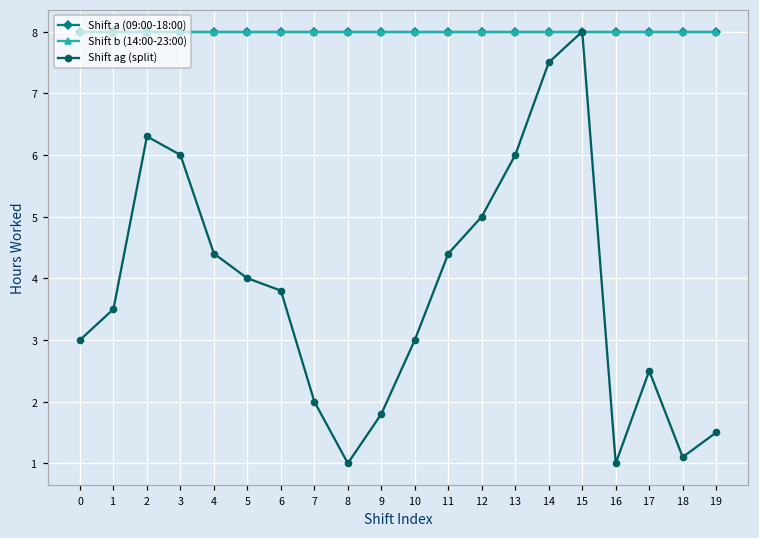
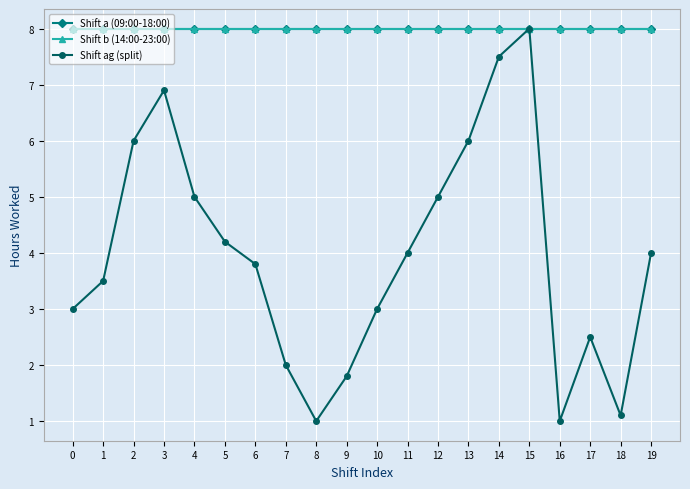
Shift ag (split), 2: 6.3 -> 6.0
Shift ag (split), 3: 6.0 -> 6.9
Shift ag (split), 4: 4.4 -> 5.0
Shift ag (split), 5: 4.0 -> 4.2
Shift ag (split), 11: 4.4 -> 4.0
Shift ag (split), 19: 1.5 -> 4.0
